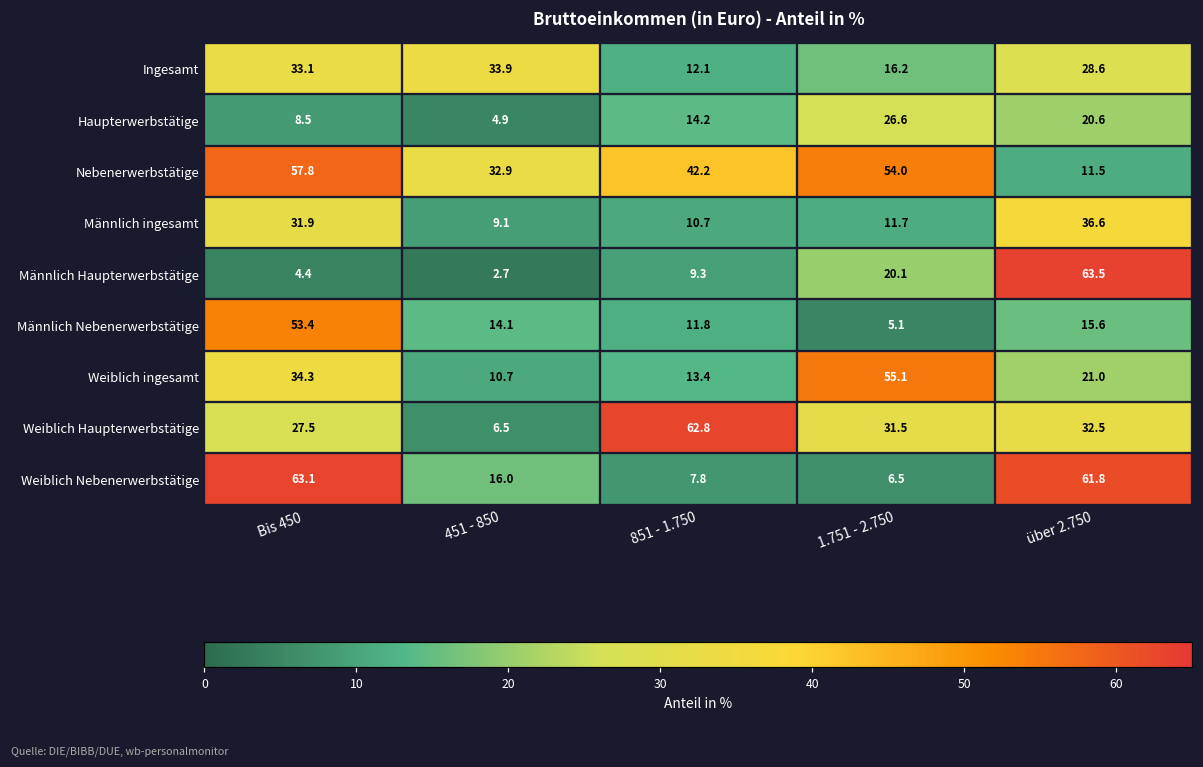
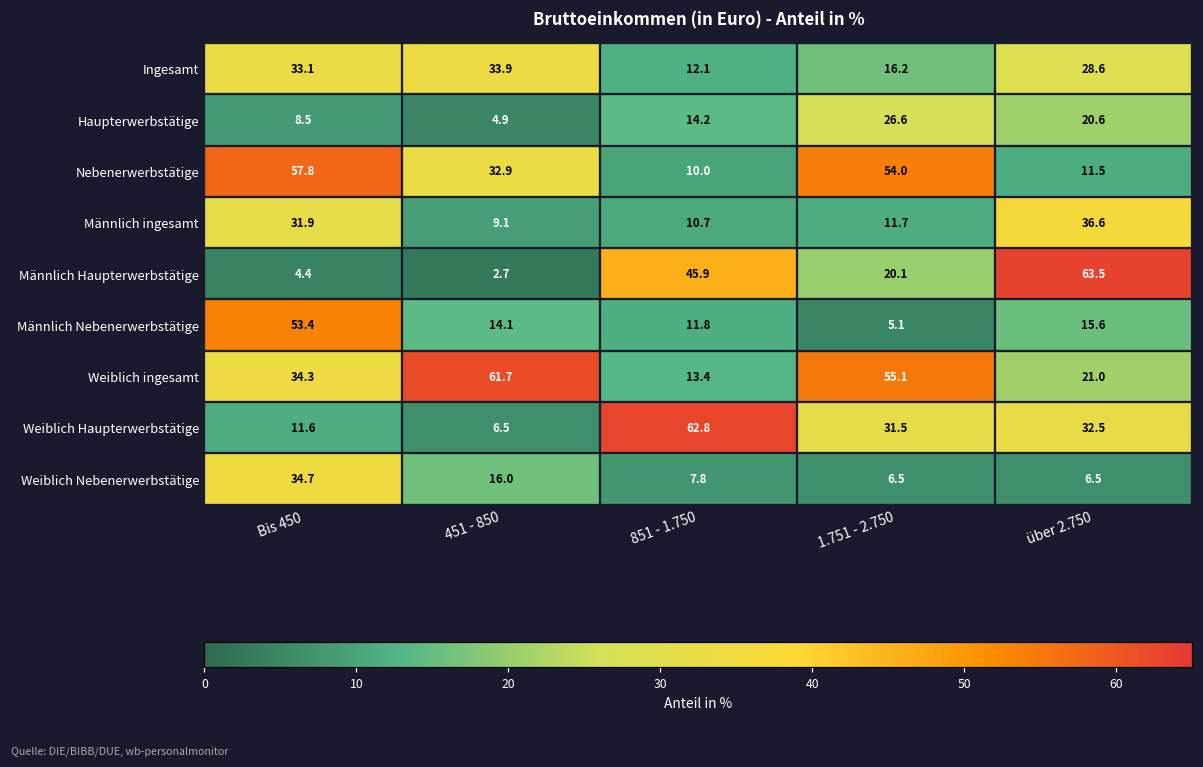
Nebenerwerbstätige, 851 - 1.750: 42.2 -> 10.0
Männlich Haupterwerbstätige, 851 - 1.750: 9.3 -> 45.9
Weiblich ingesamt, 451 - 850: 10.7 -> 61.7
Weiblich Haupterwerbstätige, Bis 450: 27.5 -> 11.6
Weiblich Nebenerwerbstätige, Bis 450: 63.1 -> 34.7
Weiblich Nebenerwerbstätige, über 2.750: 61.8 -> 6.5
